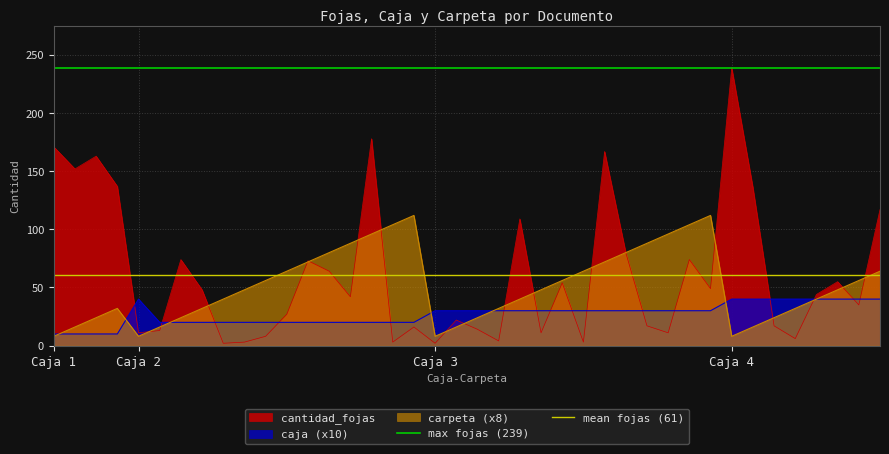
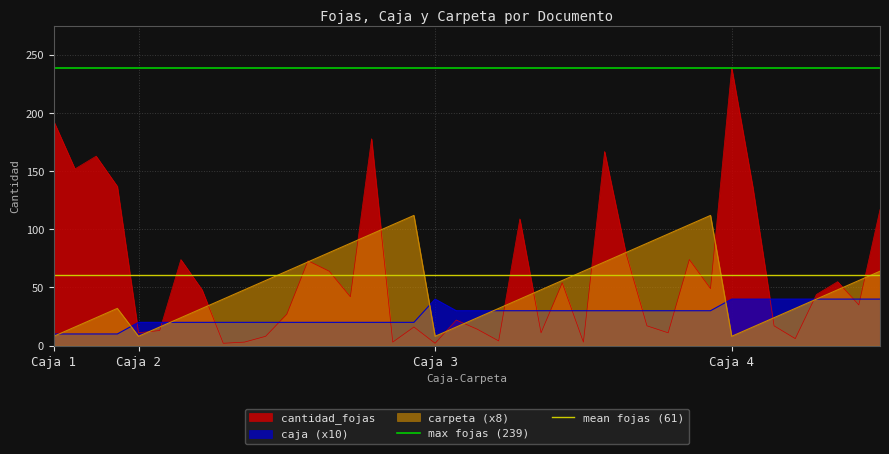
cantidad_fojas, Caja 1: 171 -> 193
caja (x10), Caja 2: 40 -> 20
caja (x10), Caja 3: 30 -> 40
